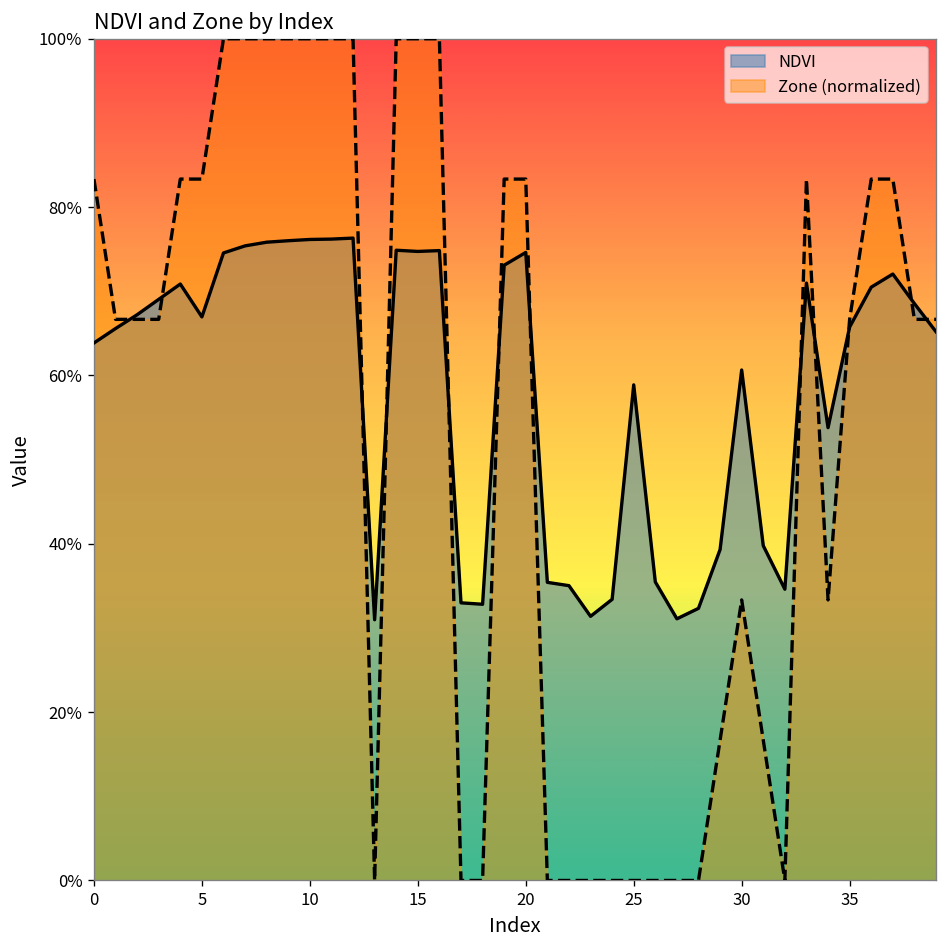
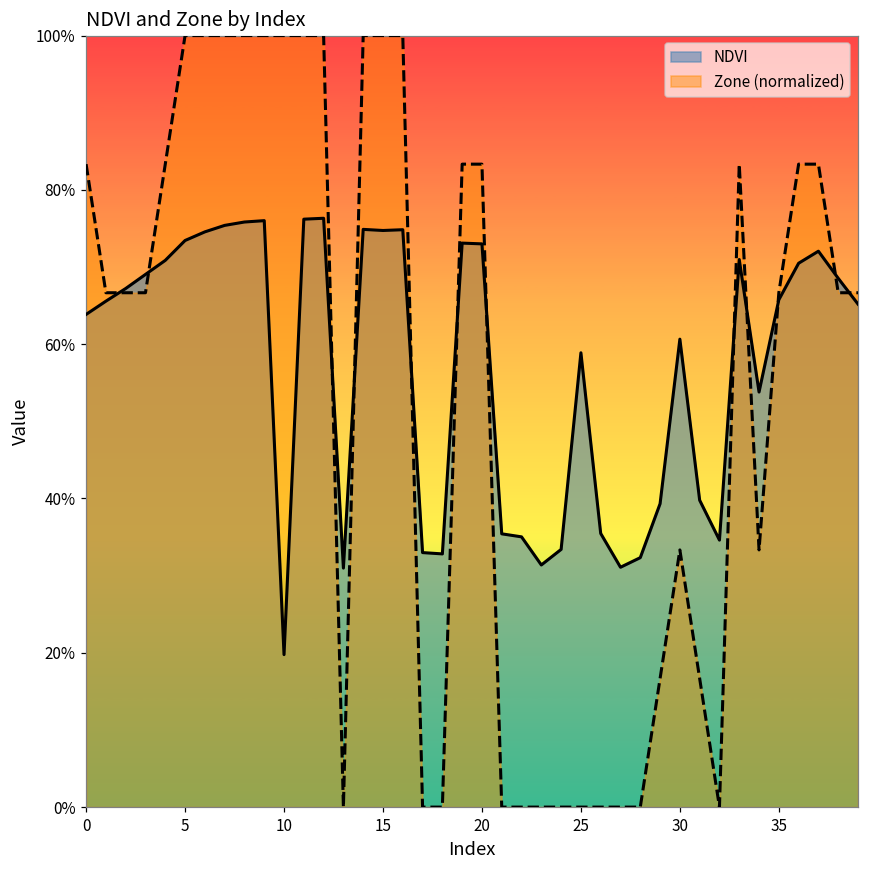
NDVI, 5: 67% -> 73%
Zone (normalized), 5: 83% -> 100%
NDVI, 10: 76% -> 20%
NDVI, 20: 75% -> 73%
